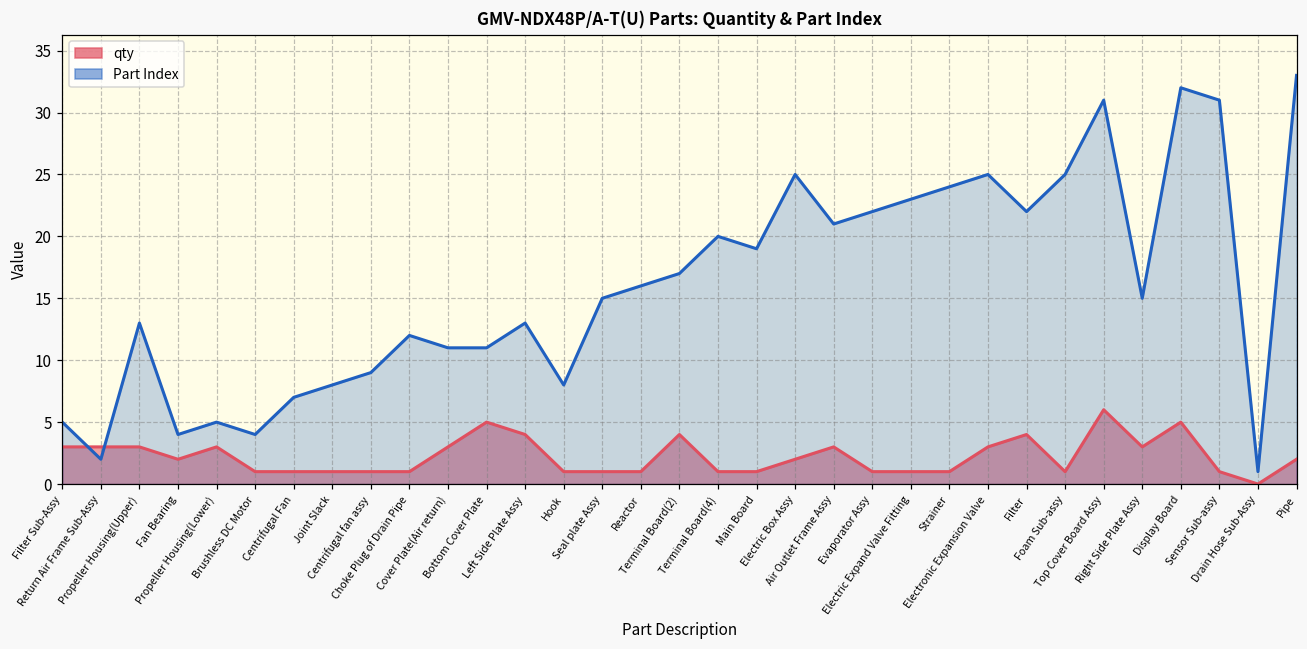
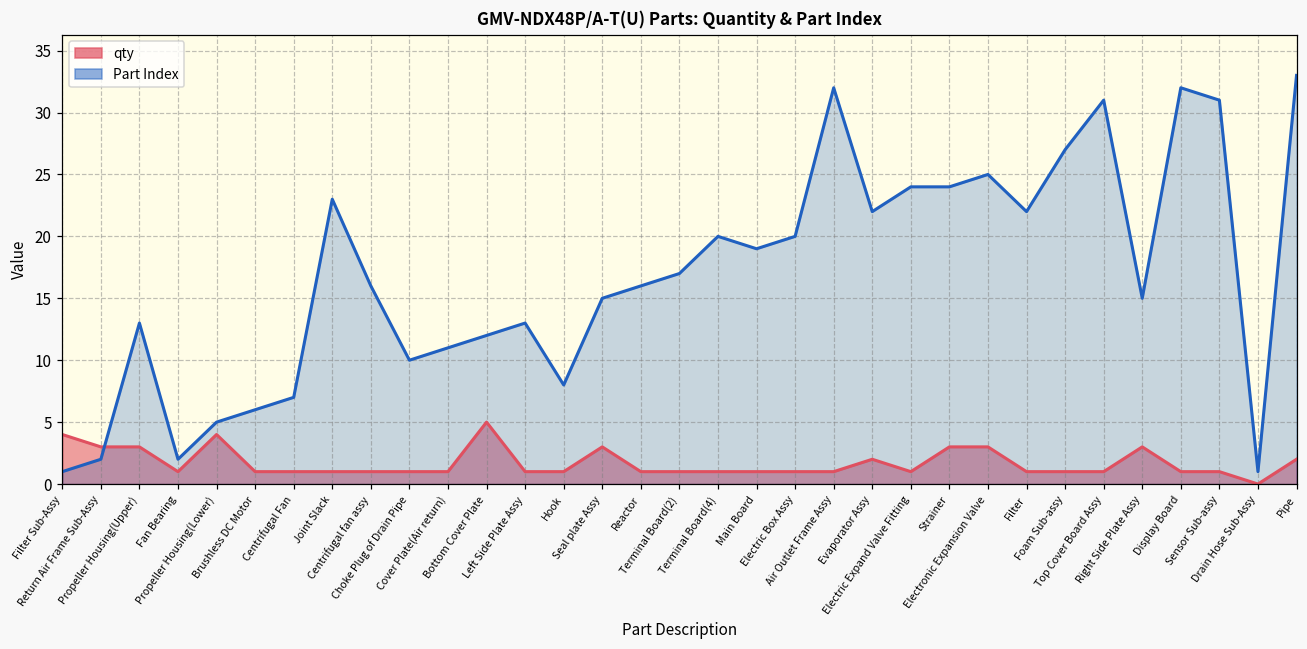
qty, Filter Sub-Assy: 3 -> 4
Part Index, Filter Sub-Assy: 5 -> 1
qty, Fan Bearing: 2 -> 1
Part Index, Fan Bearing: 4 -> 2
qty, Propeller Housing(Lower): 3 -> 4
Part Index, Brushless DC Motor: 4 -> 6
Part Index, Joint Slack: 8 -> 23
Part Index, Centrifugal fan assy: 9 -> 16
Part Index, Choke Plug of Drain Pipe: 12 -> 10
qty, Cover Plate(Air return): 3 -> 1
Part Index, Bottom Cover Plate: 11 -> 12
qty, Left Side Plate Assy: 4 -> 1
qty, Seal plate Assy: 1 -> 3
qty, Terminal Board(2): 4 -> 1
qty, Electric Box Assy: 2 -> 1
Part Index, Electric Box Assy: 25 -> 20
qty, Air Outlet Frame Assy: 3 -> 1
Part Index, Air Outlet Frame Assy: 21 -> 32
qty, Evaporator Assy: 1 -> 2
Part Index, Electric Expand Valve Fitting: 23 -> 24
qty, Strainer: 1 -> 3
qty, Filter: 4 -> 1
Part Index, Foam Sub-assy: 25 -> 27
qty, Top Cover Board Assy: 6 -> 1
qty, Display Board: 5 -> 1
